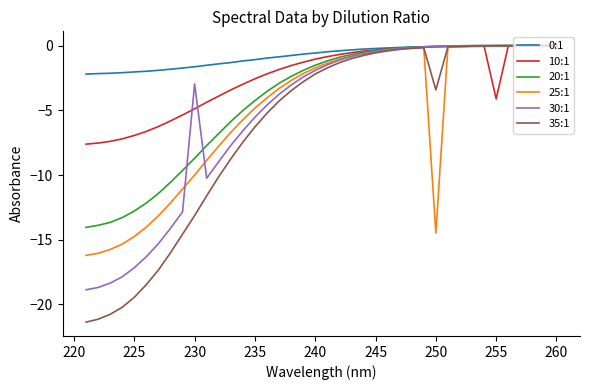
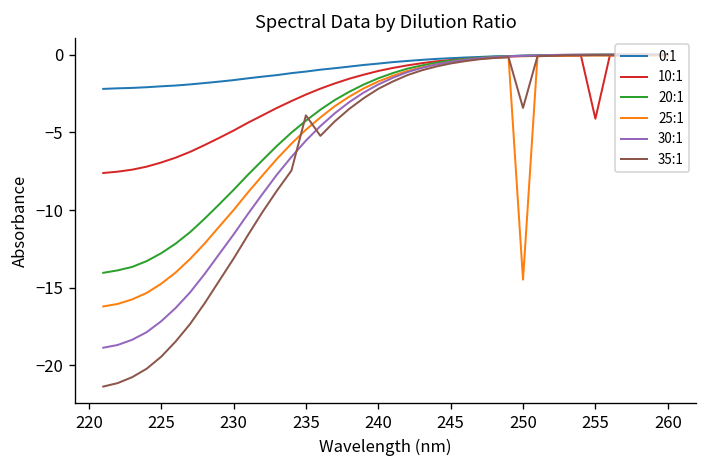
30:1, 230: -3.0 -> -11.6
35:1, 235: -6.3 -> -3.9
